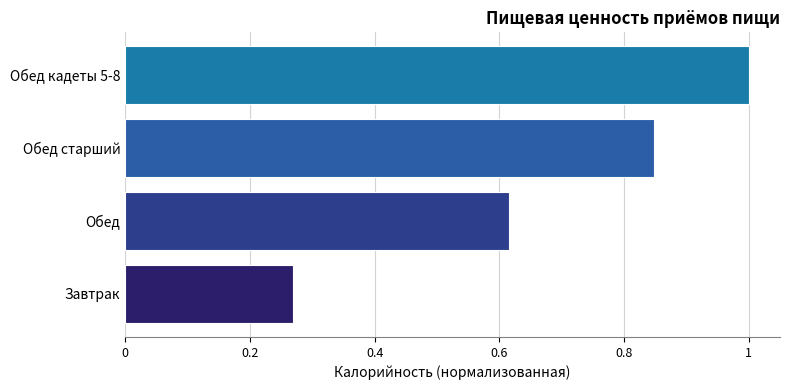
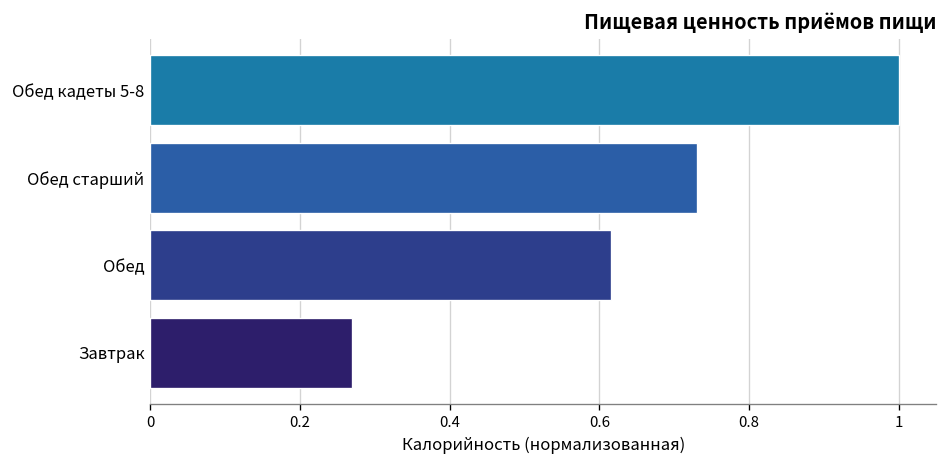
Обед старший: 0.85 -> 0.73
